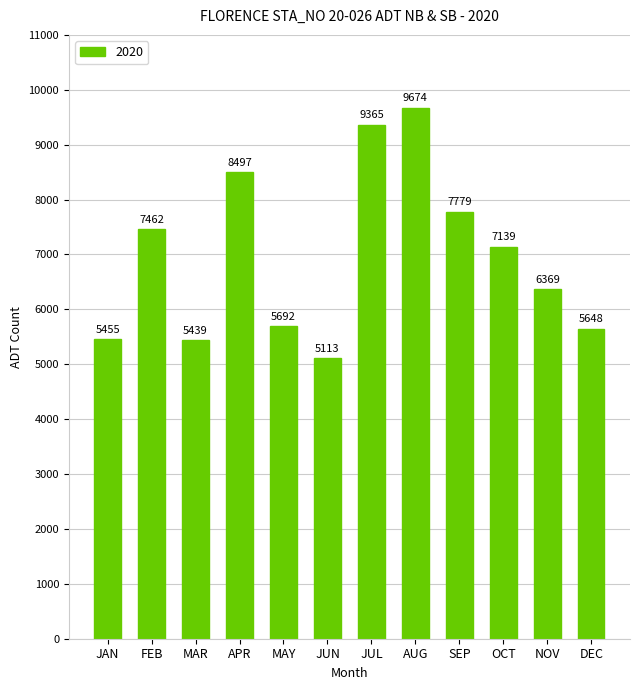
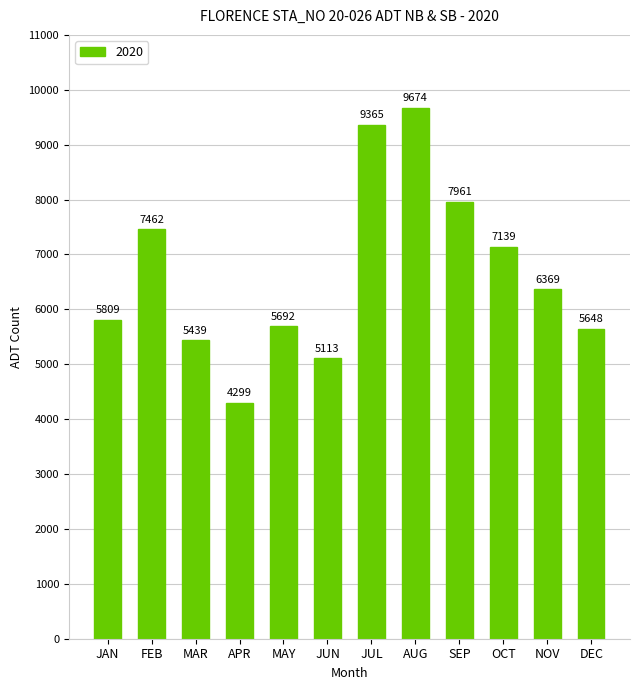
JAN: 5455 -> 5809
APR: 8497 -> 4299
SEP: 7779 -> 7961
